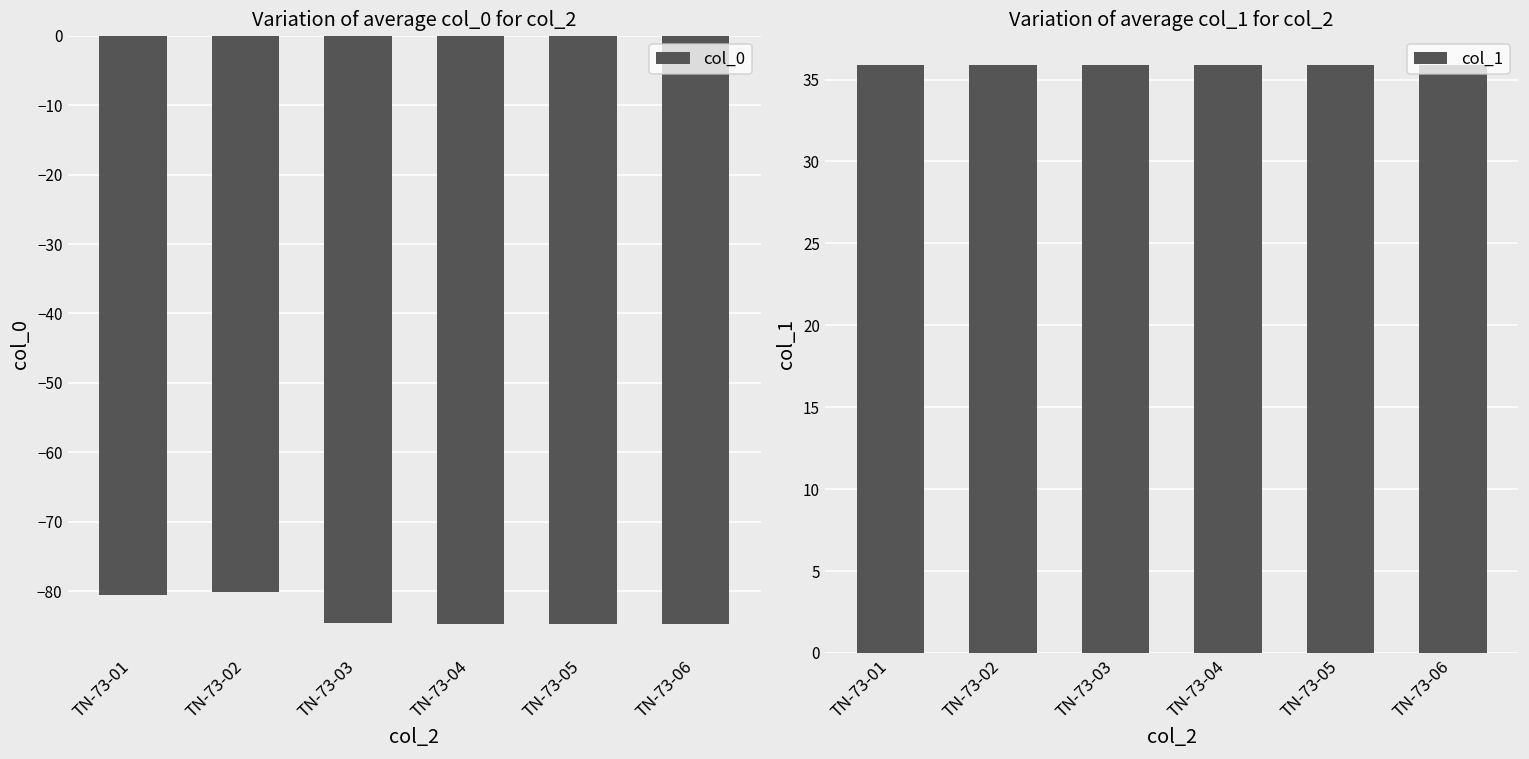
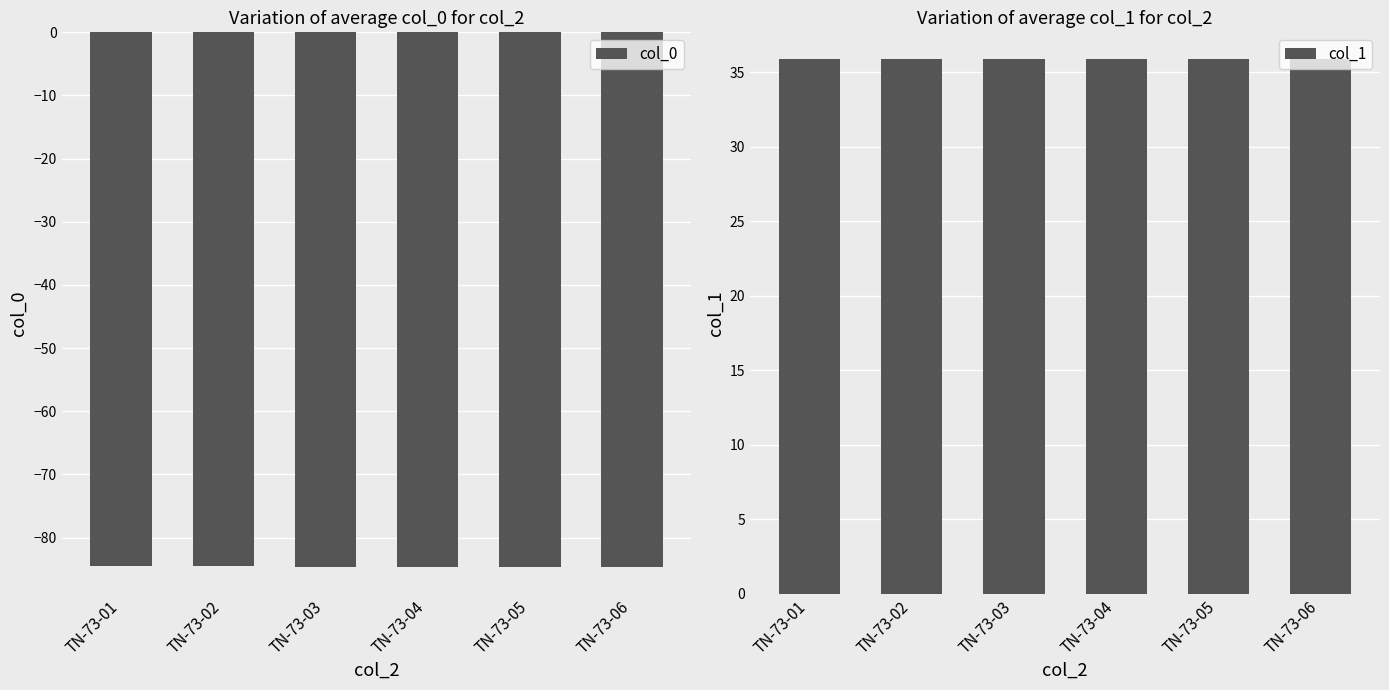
Variation of average col_0 for col_2, TN-73-01: -80 -> -84
Variation of average col_0 for col_2, TN-73-02: -80 -> -85
